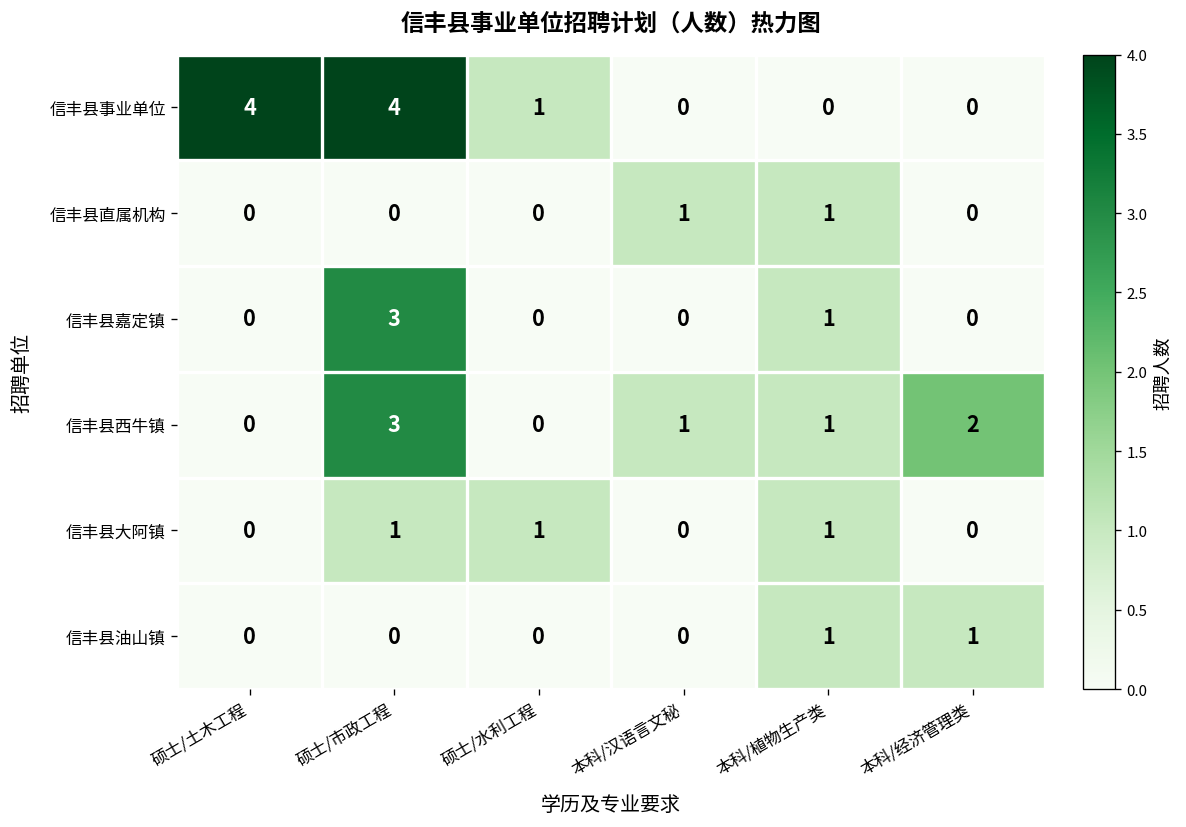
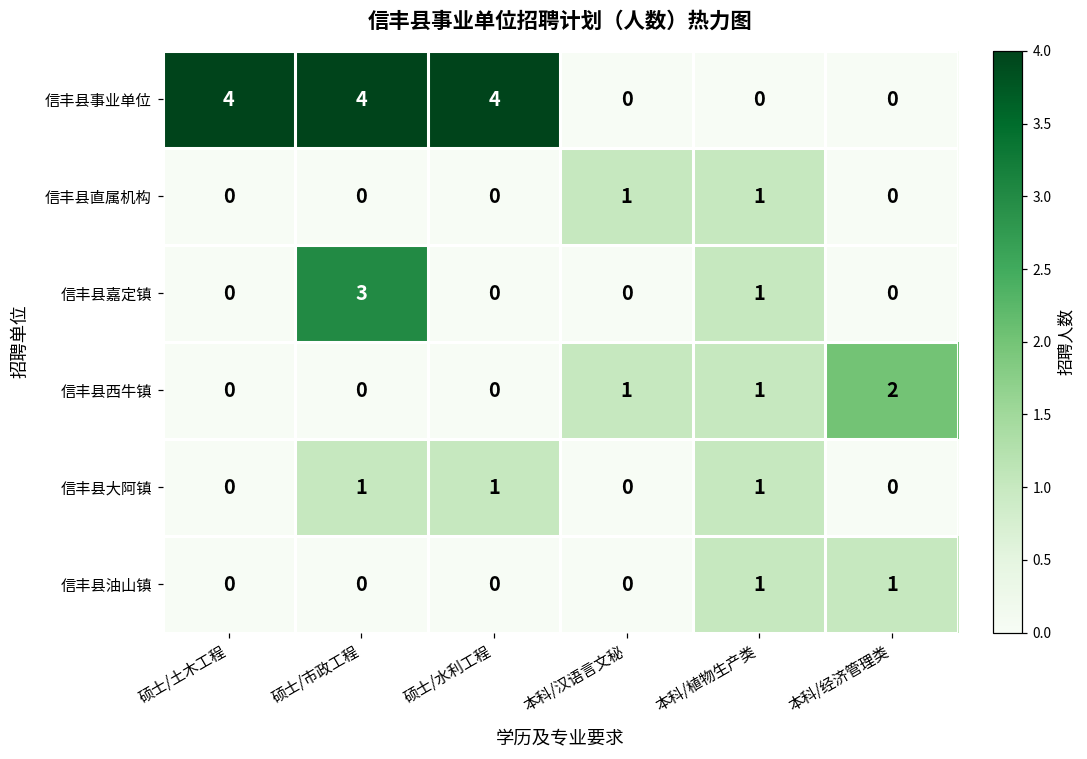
信丰县事业单位, 硕士/水利工程: 1 -> 4
信丰县西牛镇, 硕士/市政工程: 3 -> 0
